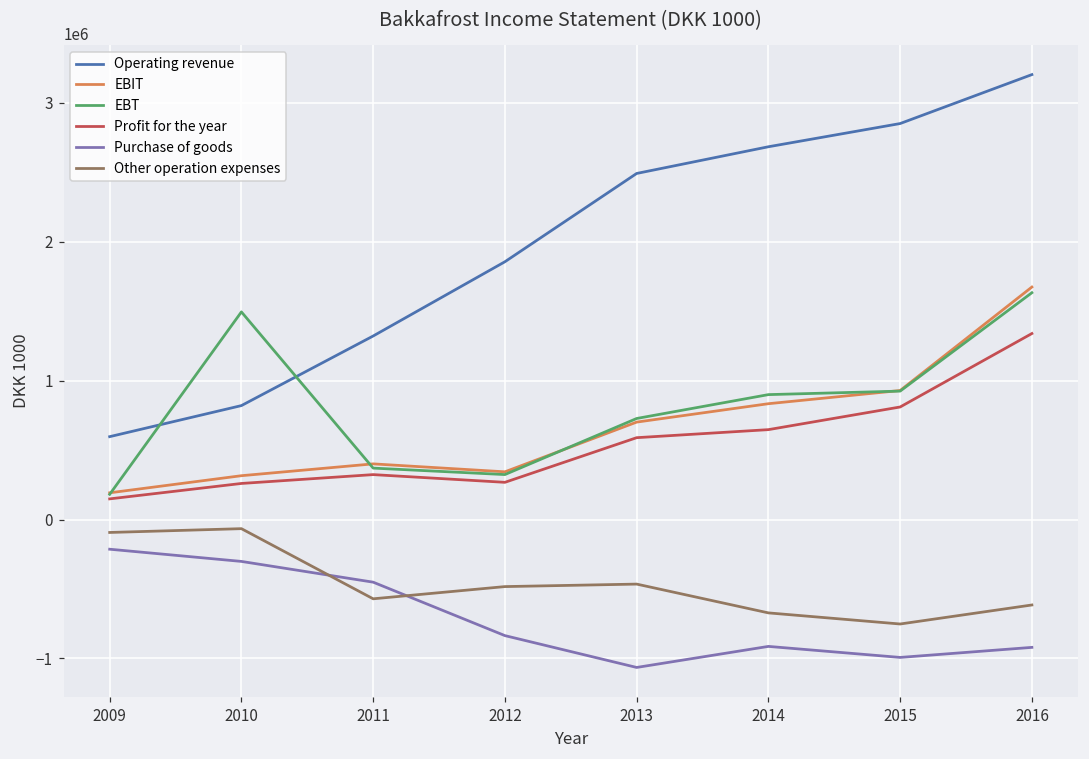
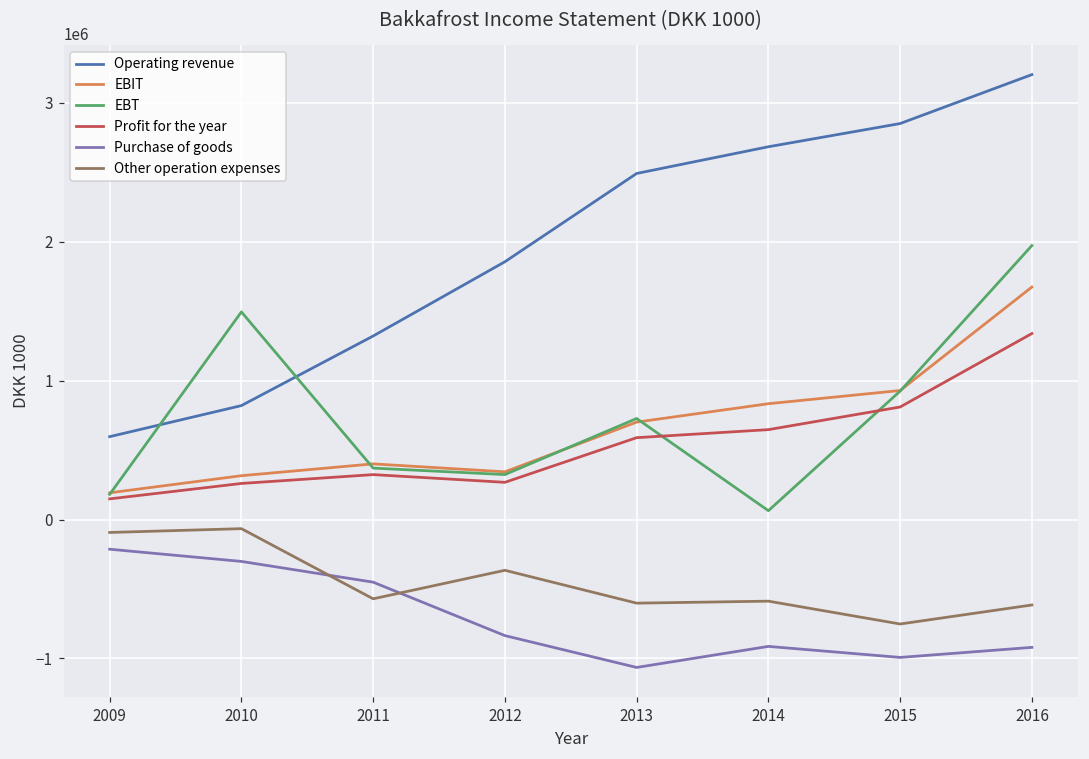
Other operation expenses, 2012: -480000 -> -370000
Other operation expenses, 2013: -460000 -> -600000
EBT, 2014: 900000 -> 60000
Other operation expenses, 2014: -670000 -> -590000
EBT, 2016: 1630000 -> 1970000
